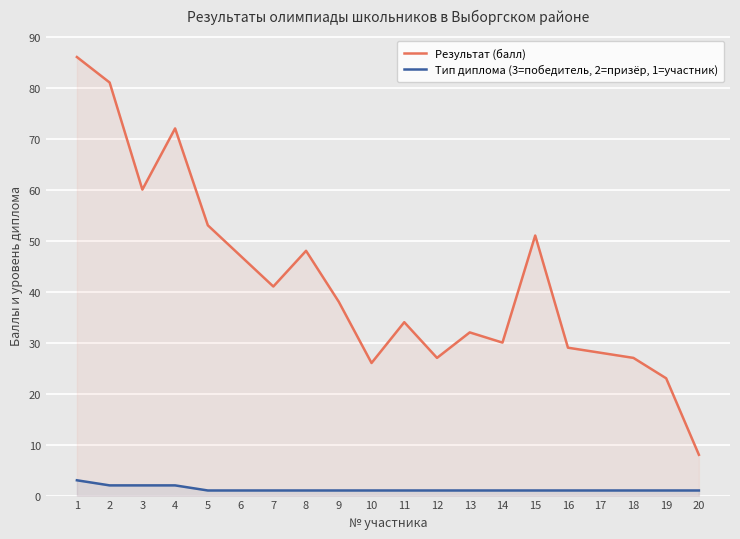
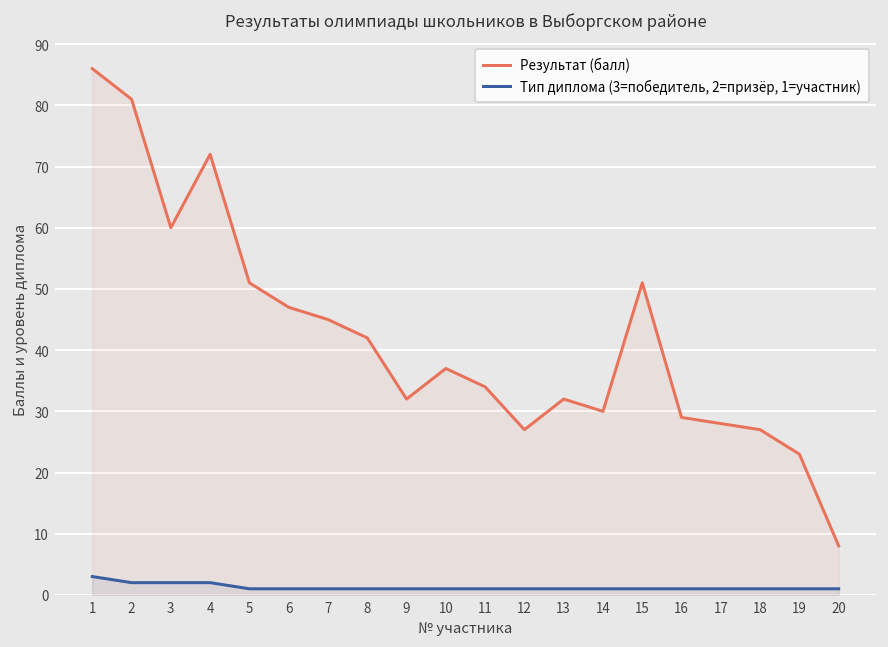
Результат (балл), 5: 53 -> 51
Результат (балл), 7: 41 -> 45
Результат (балл), 8: 48 -> 42
Результат (балл), 9: 38 -> 32
Результат (балл), 10: 26 -> 37
